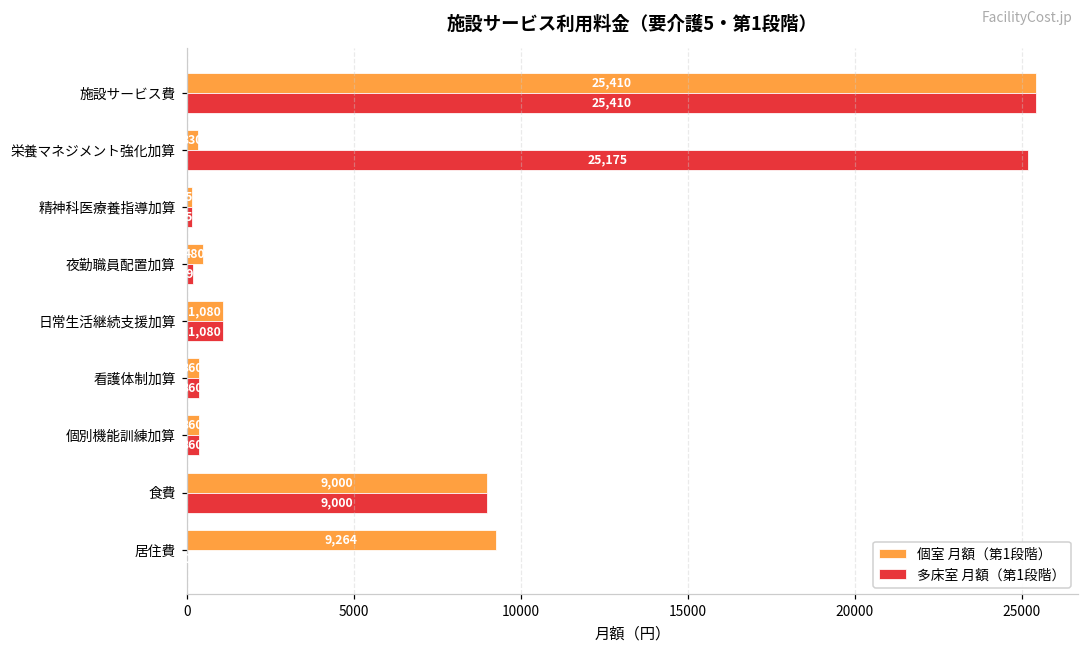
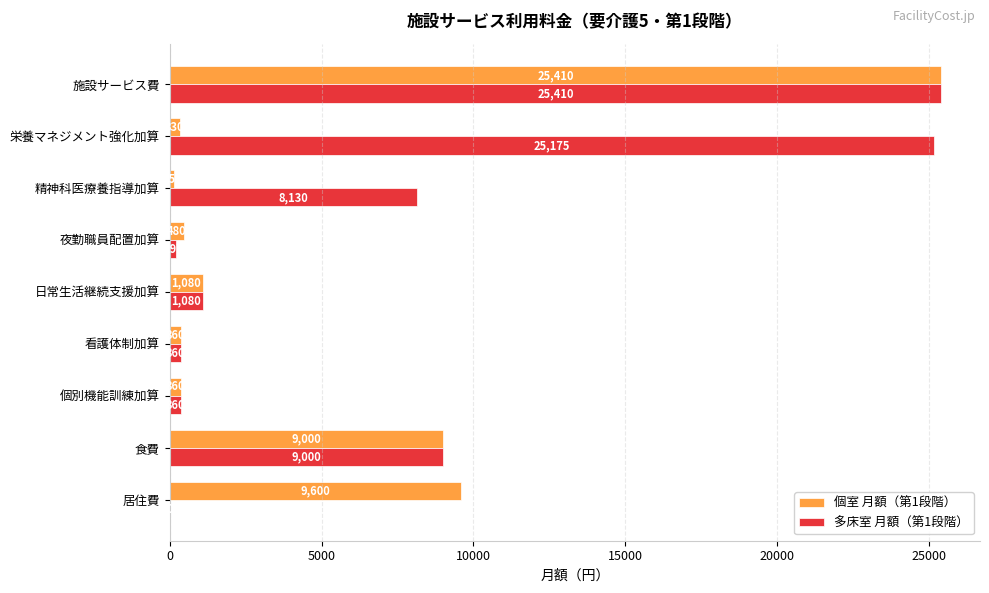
多床室 月額（第1段階）, 精神科医療養指導加算: 200 -> 8100
個室 月額（第1段階）, 居住費: 9,264 -> 9,600
